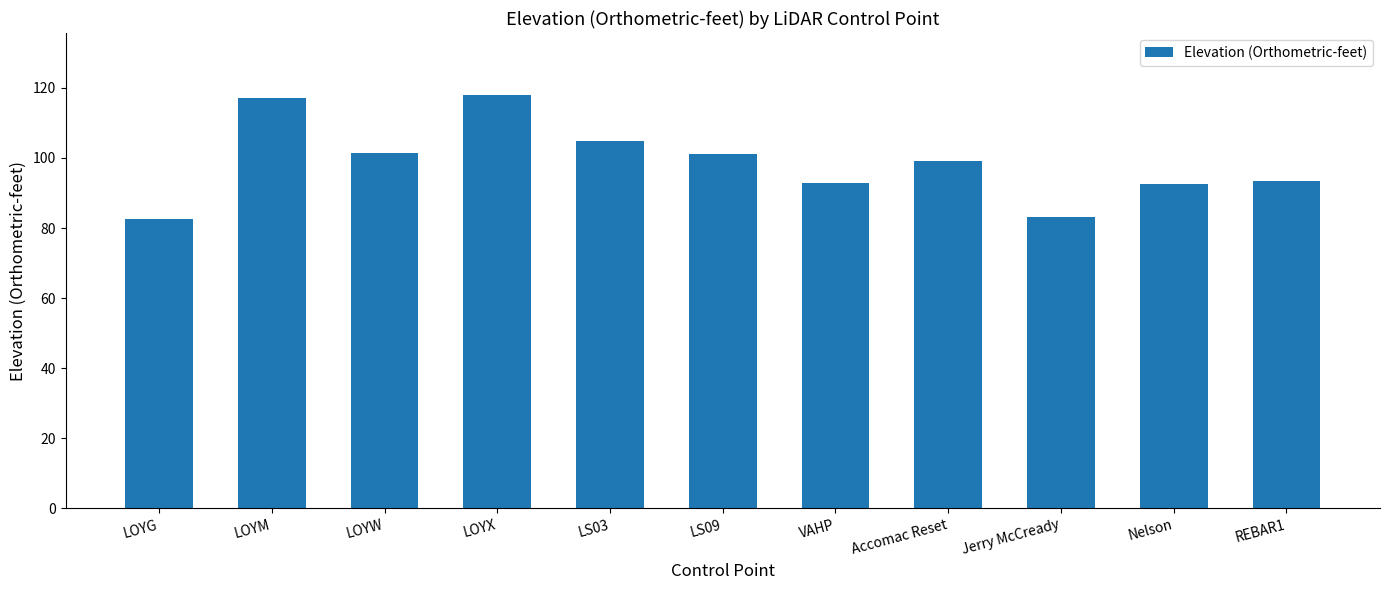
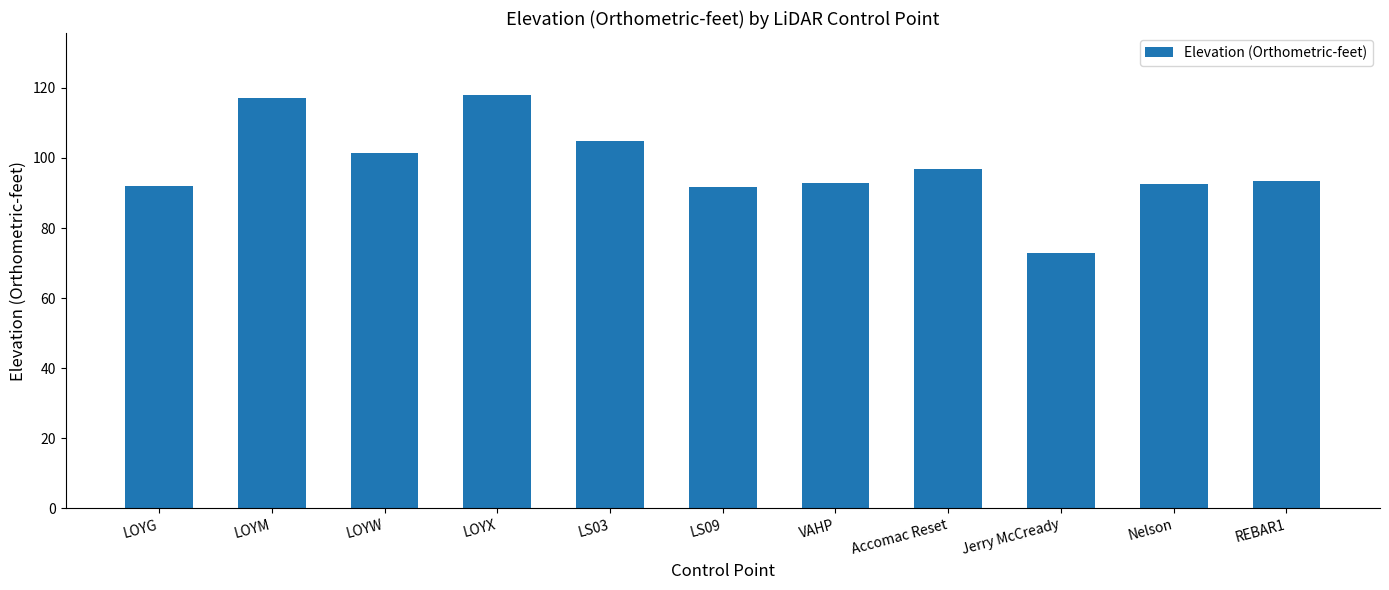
LOYG: 83 -> 92
LS09: 101 -> 92
Accomac Reset: 99 -> 97
Jerry McCready: 83 -> 73
